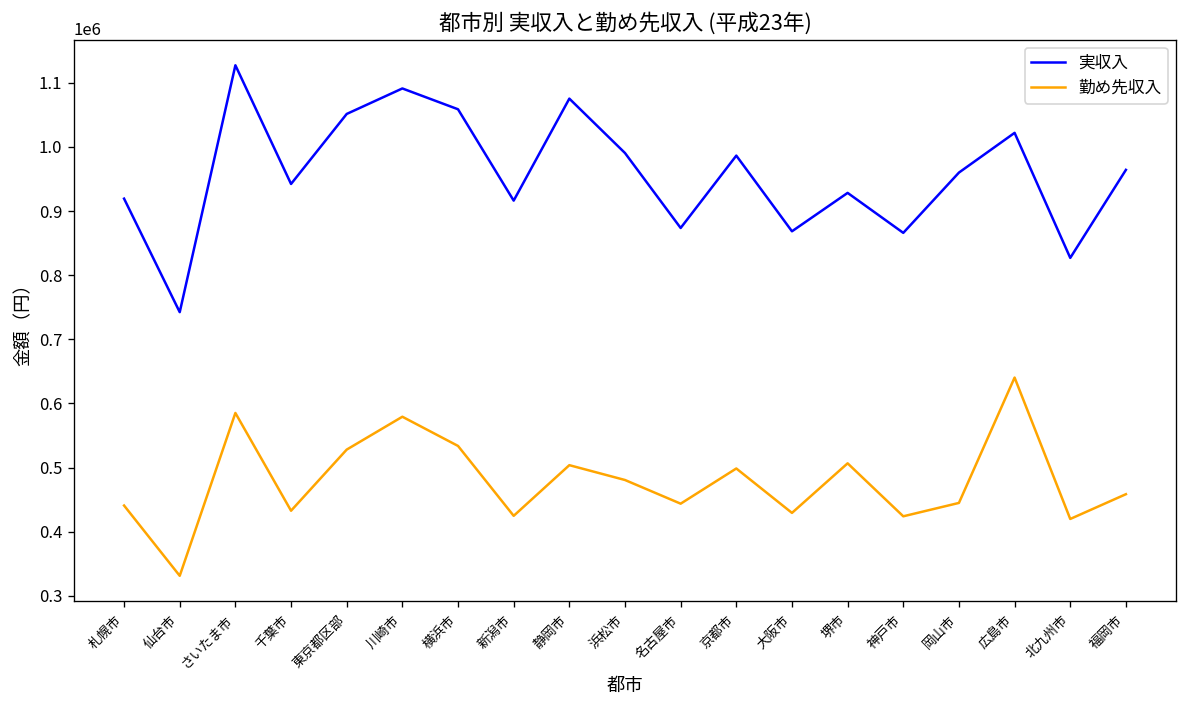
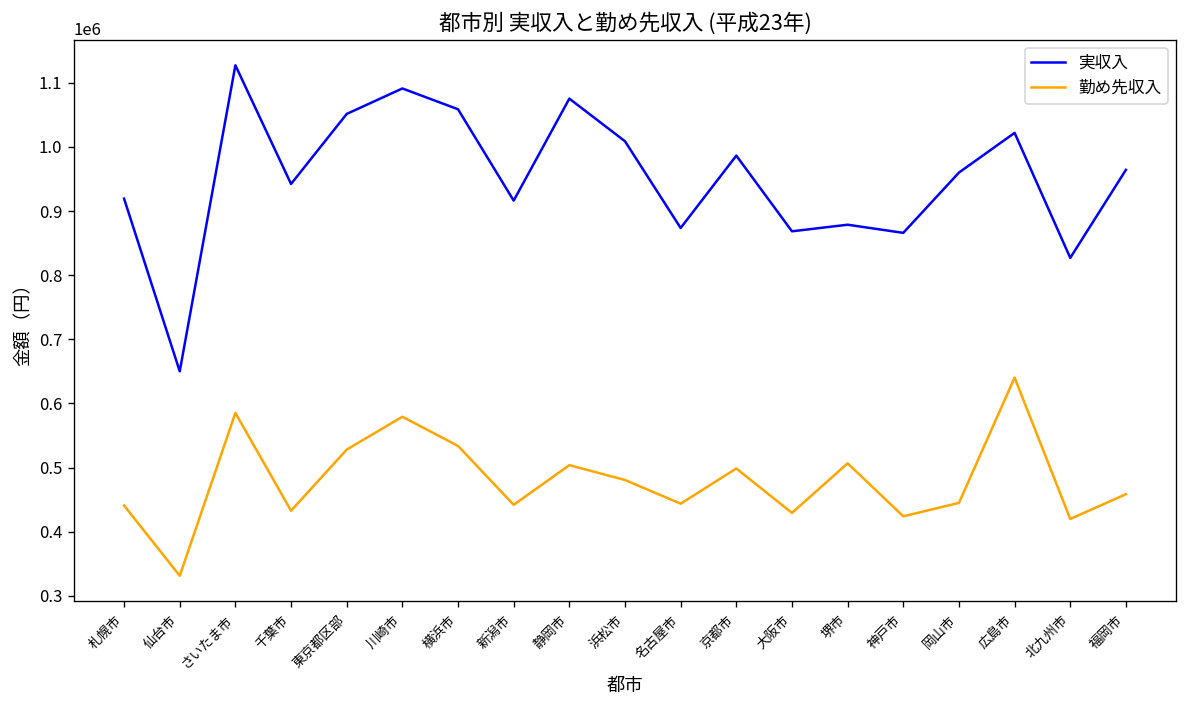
実収入, 仙台市: 740000 -> 650000
勤め先収入, 新潟市: 420000 -> 440000
実収入, 浜松市: 990000 -> 1010000
実収入, 堺市: 930000 -> 880000
